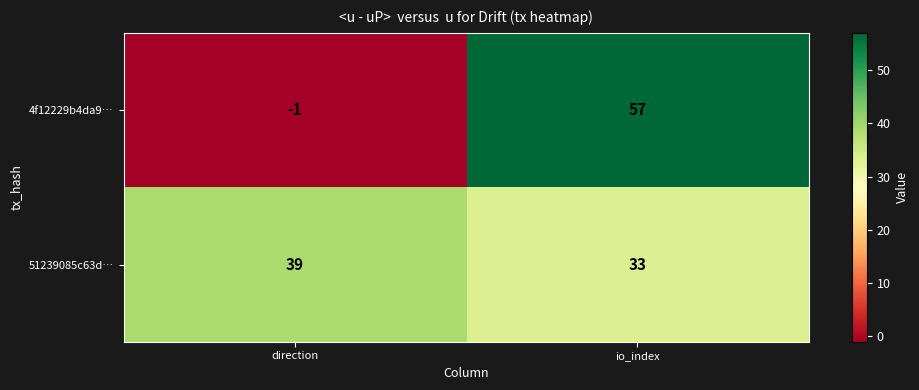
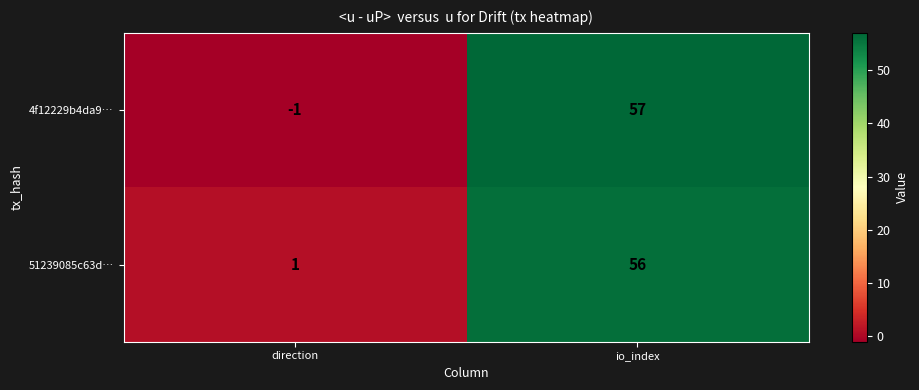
51239085c63d…, direction: 39 -> 1
51239085c63d…, io_index: 33 -> 56
